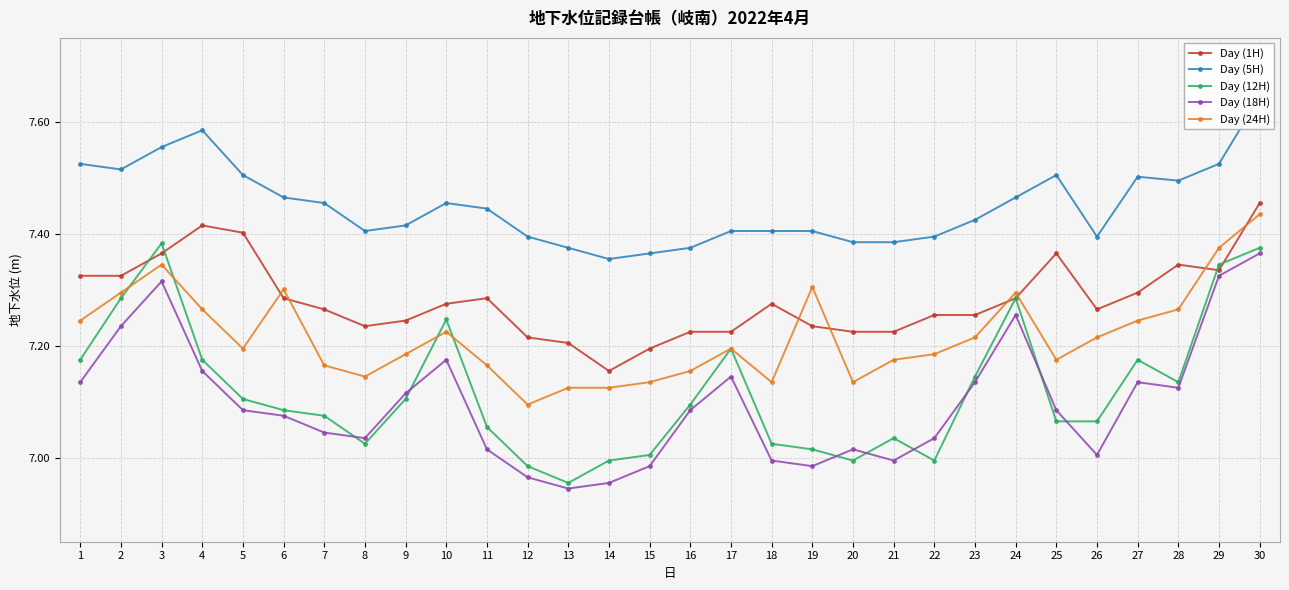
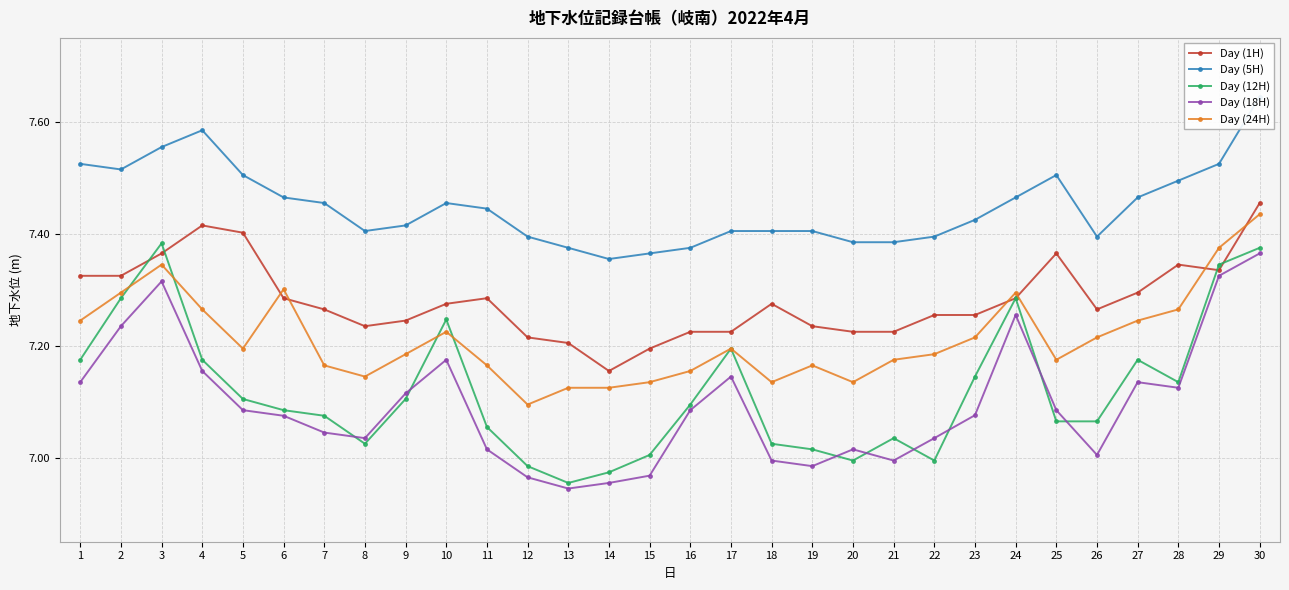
Day (12H), 14: 7.00 -> 6.97
Day (18H), 15: 6.99 -> 6.97
Day (24H), 19: 7.31 -> 7.17
Day (18H), 23: 7.14 -> 7.08
Day (5H), 27: 7.50 -> 7.47
